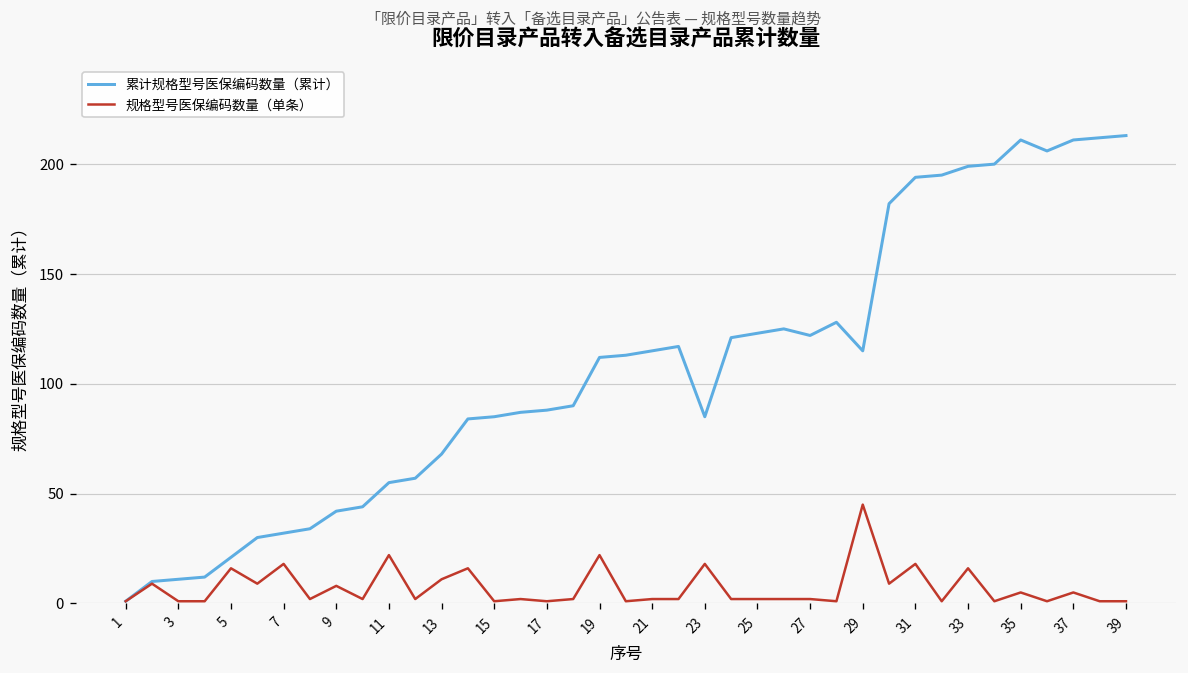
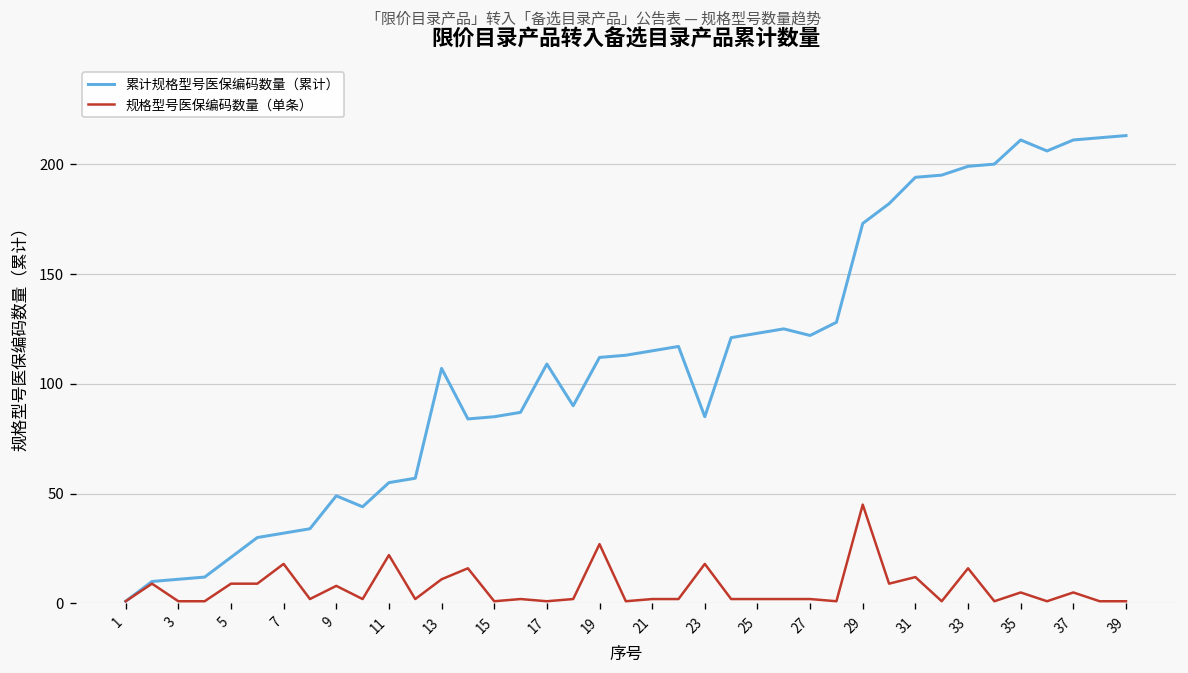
规格型号医保编码数量（单条）, 5: 16 -> 9
累计规格型号医保编码数量（累计）, 9: 42 -> 49
累计规格型号医保编码数量（累计）, 13: 68 -> 107
累计规格型号医保编码数量（累计）, 17: 88 -> 109
规格型号医保编码数量（单条）, 19: 22 -> 27
累计规格型号医保编码数量（累计）, 29: 115 -> 173
规格型号医保编码数量（单条）, 31: 18 -> 12
